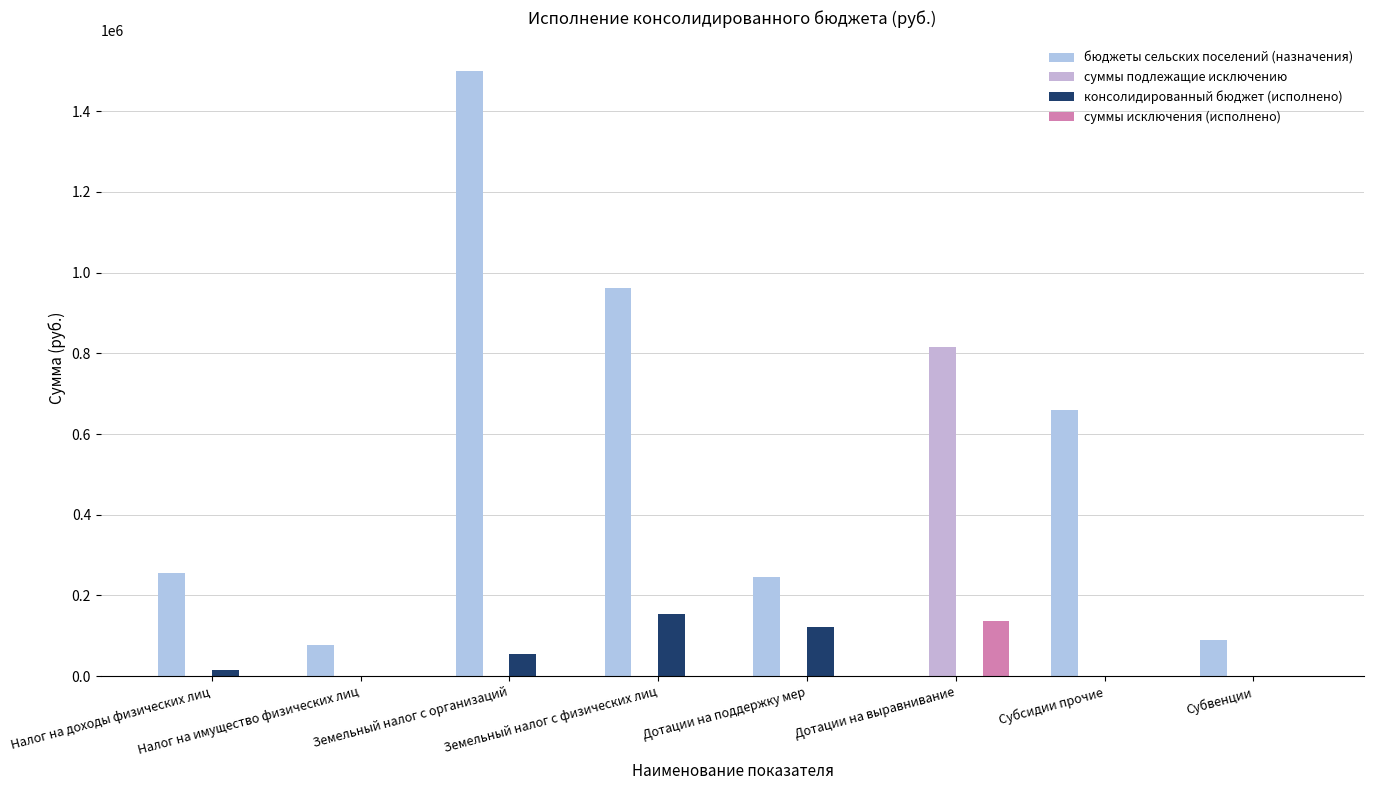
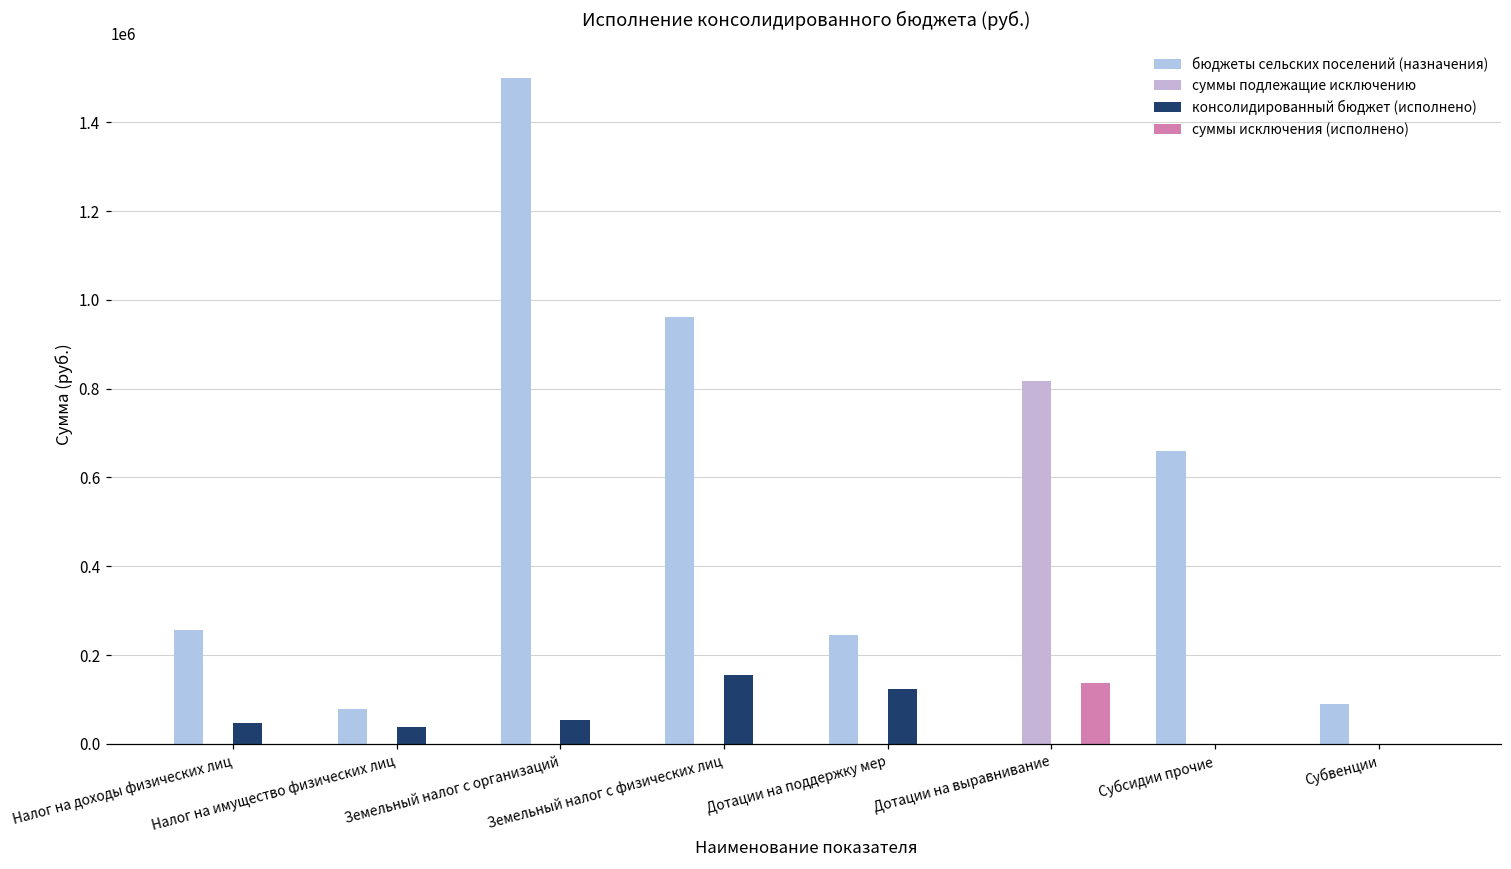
консолидированный бюджет (исполнено), Налог на доходы физических лиц: 10000 -> 50000
консолидированный бюджет (исполнено), Налог на имущество физических лиц: 0 -> 40000
